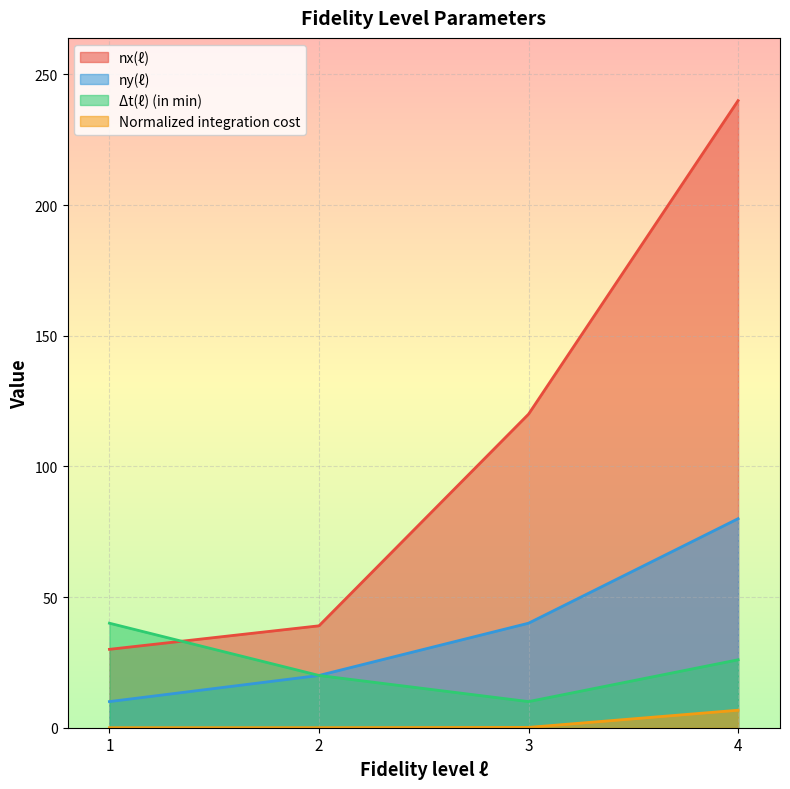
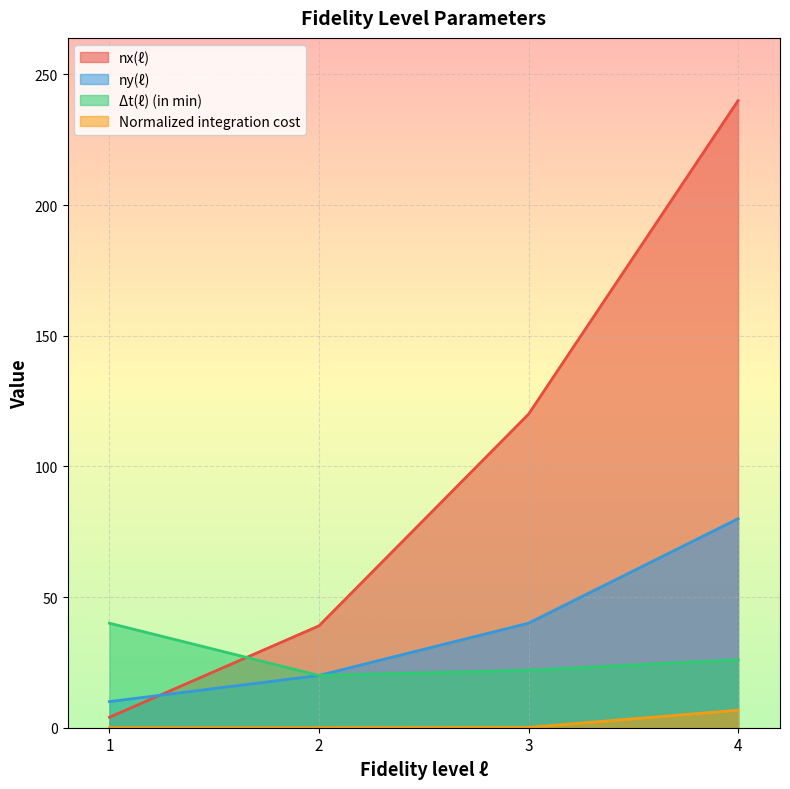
nx(ℓ), 1: 30 -> 4
Δt(ℓ) (in min), 3: 10 -> 22
